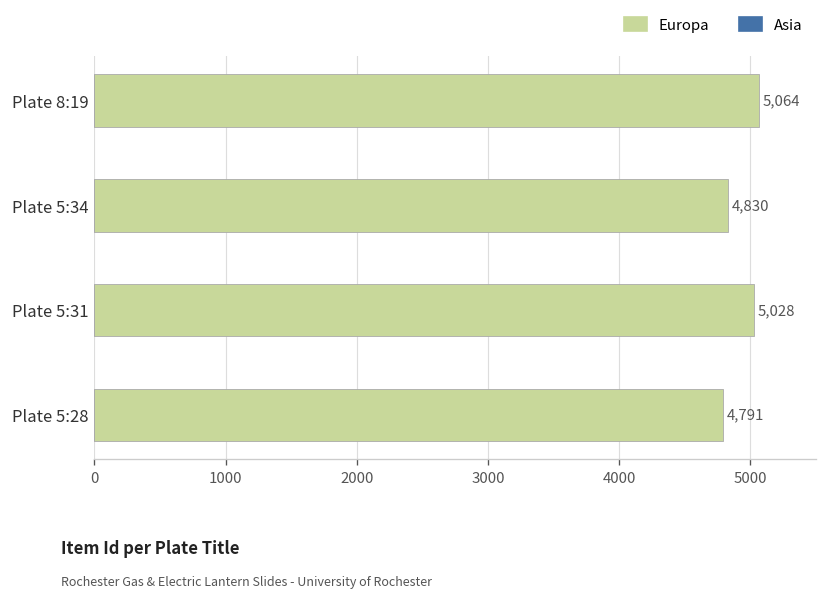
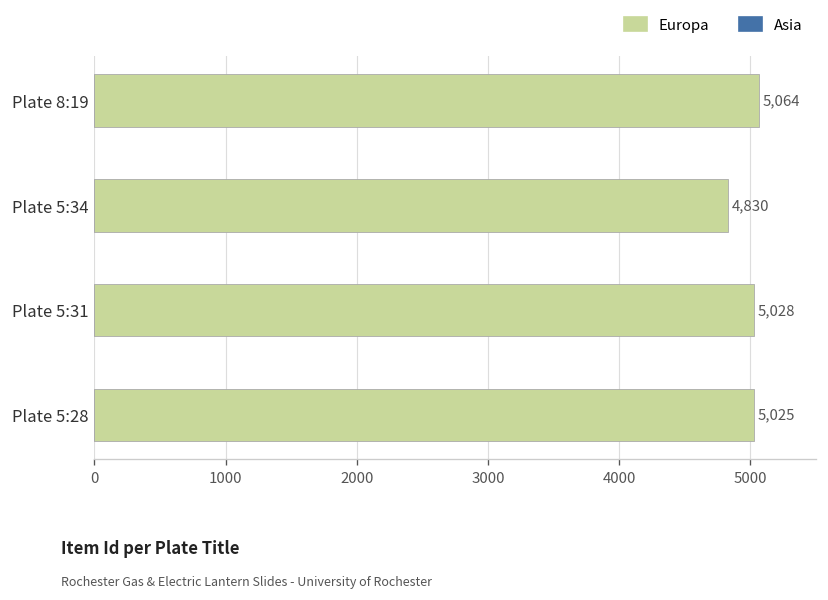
Europa, Plate 5:28: 4,791 -> 5,025
